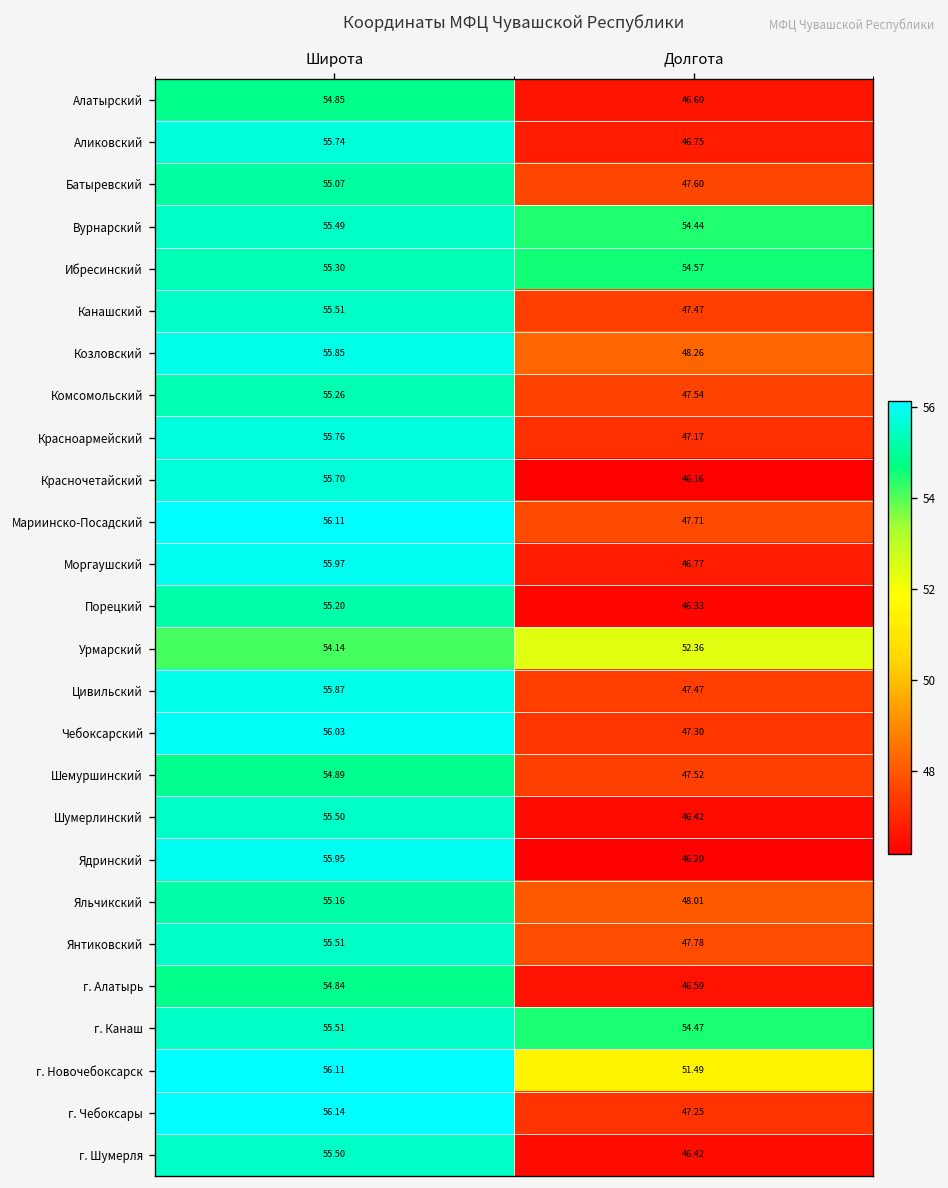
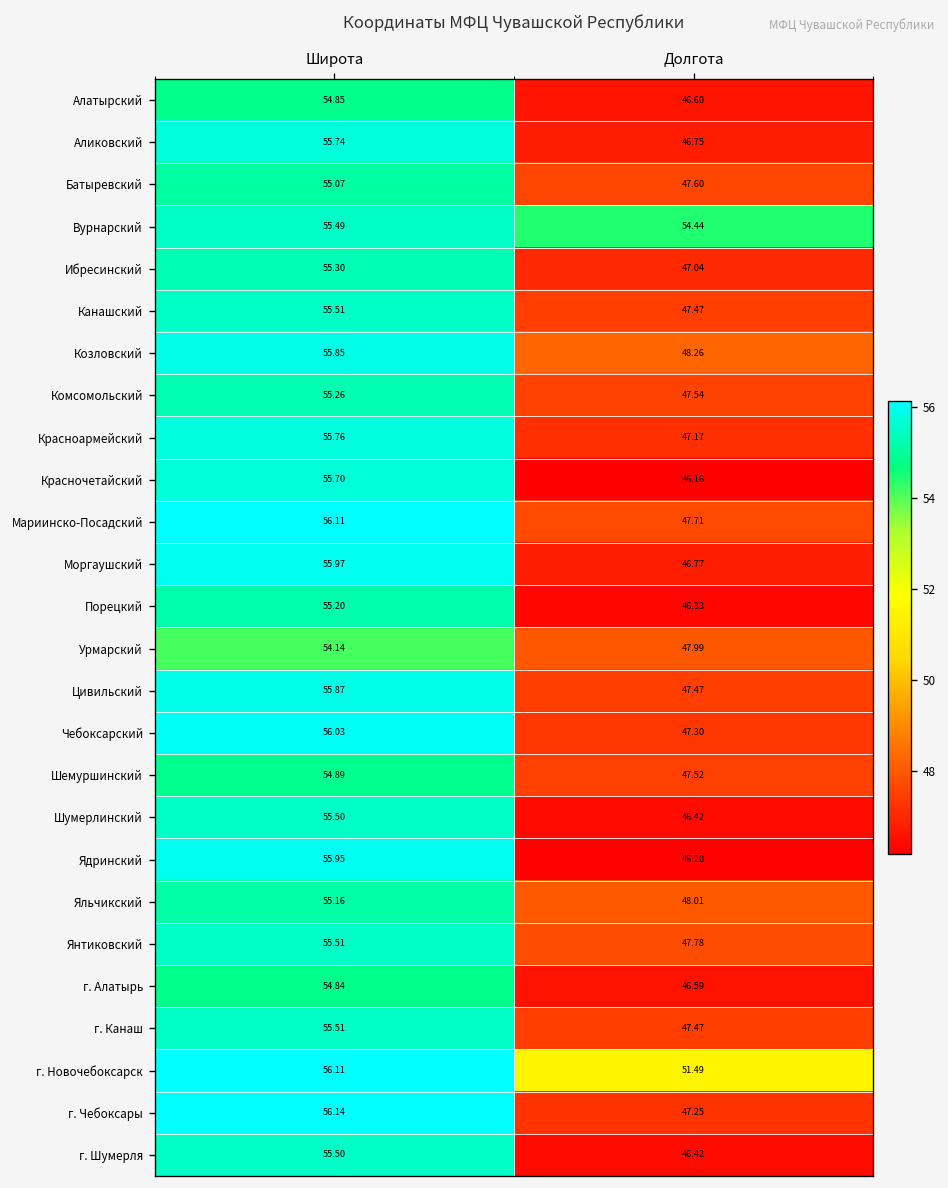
Ибресинский, Долгота: 54.57 -> 47.04
Урмарский, Долгота: 52.36 -> 47.99
г. Канаш, Долгота: 54.47 -> 47.47
